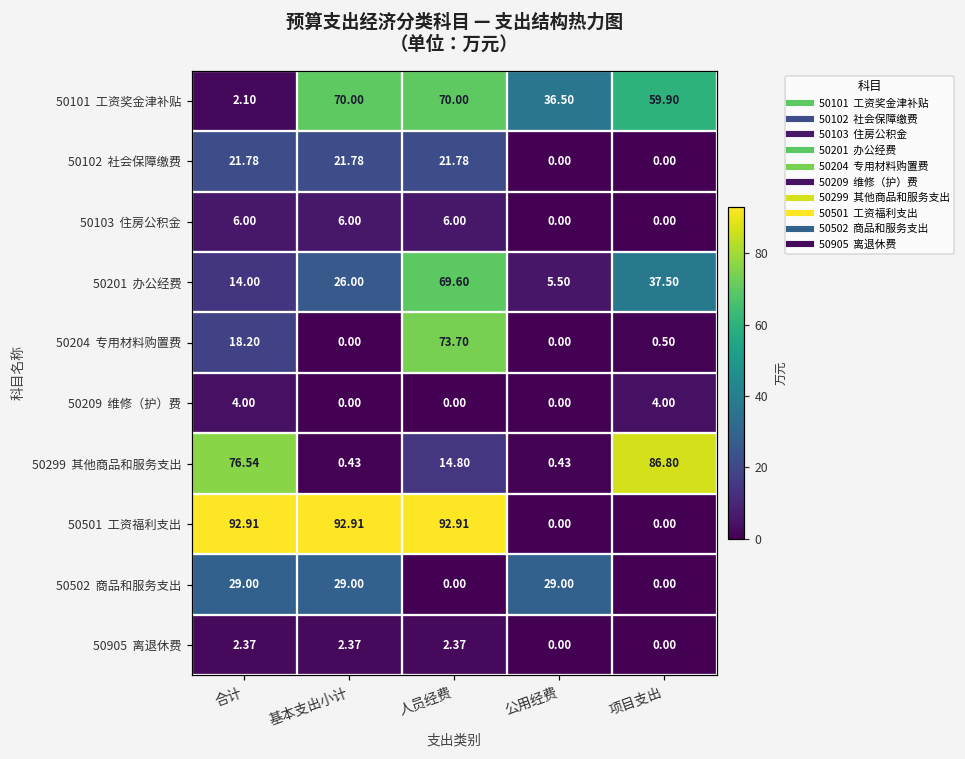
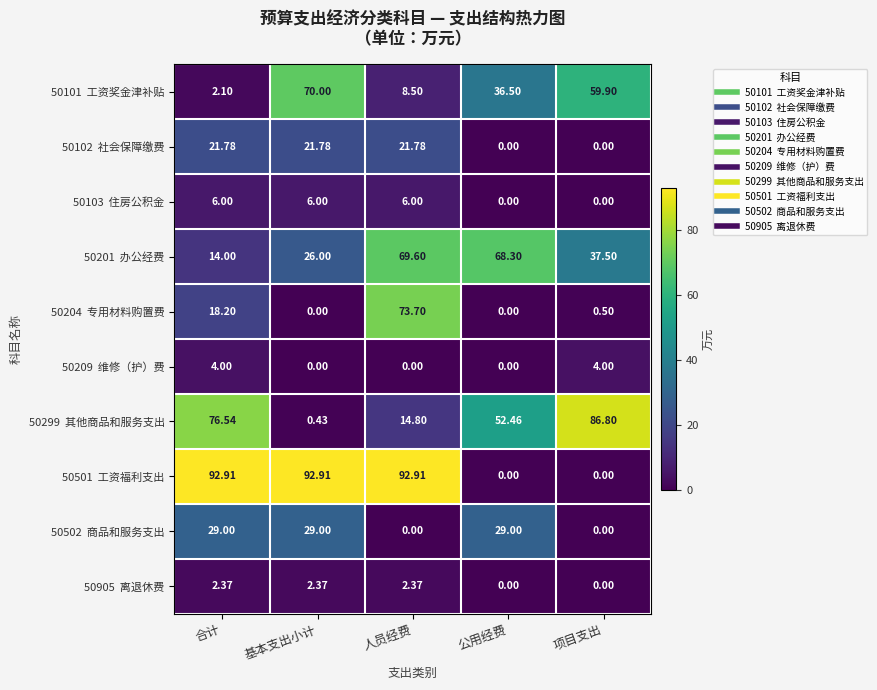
50101 工资奖金津补贴, 人员经费: 70.00 -> 8.50
50201 办公经费, 公用经费: 5.50 -> 68.30
50299 其他商品和服务支出, 公用经费: 0.43 -> 52.46
